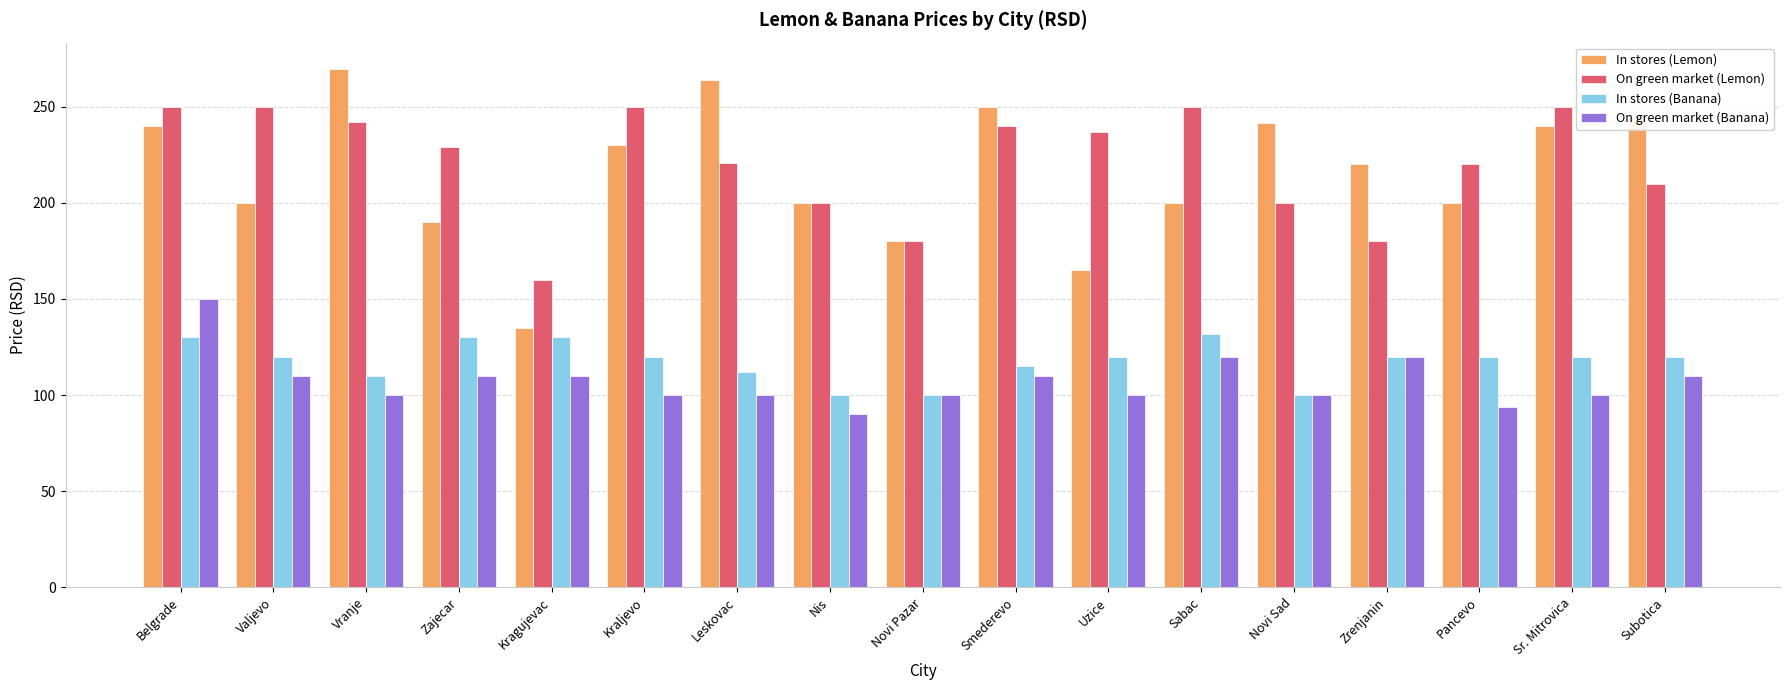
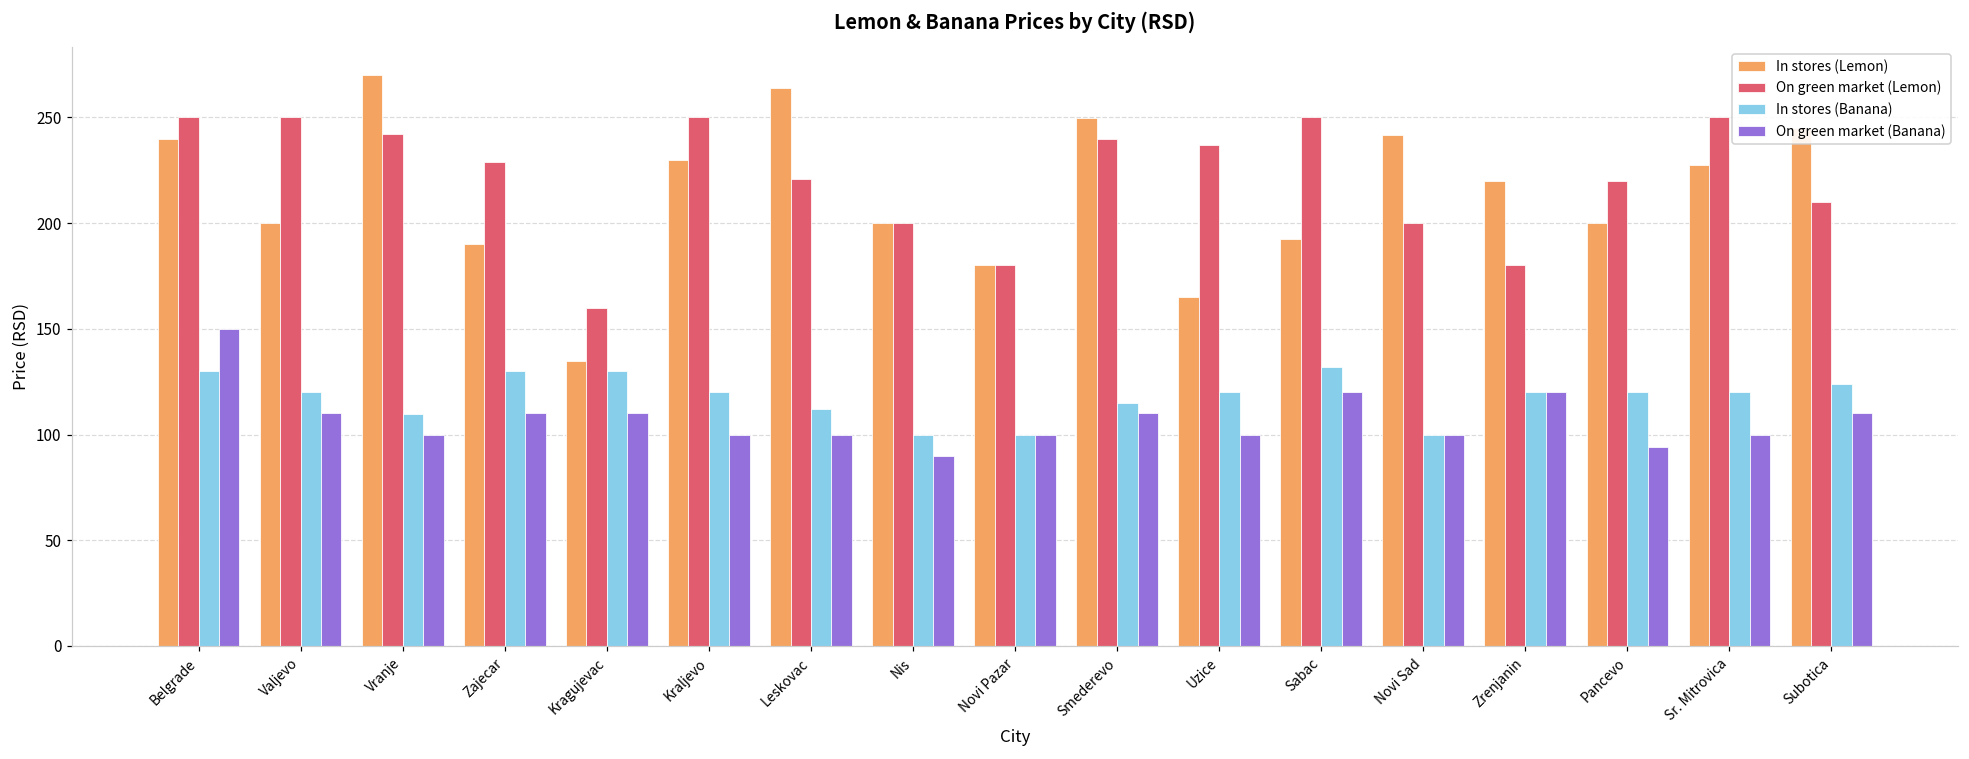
In stores (Lemon), Sabac: 200 -> 192
In stores (Lemon), Sr. Mitrovica: 240 -> 227
In stores (Banana), Subotica: 120 -> 124
